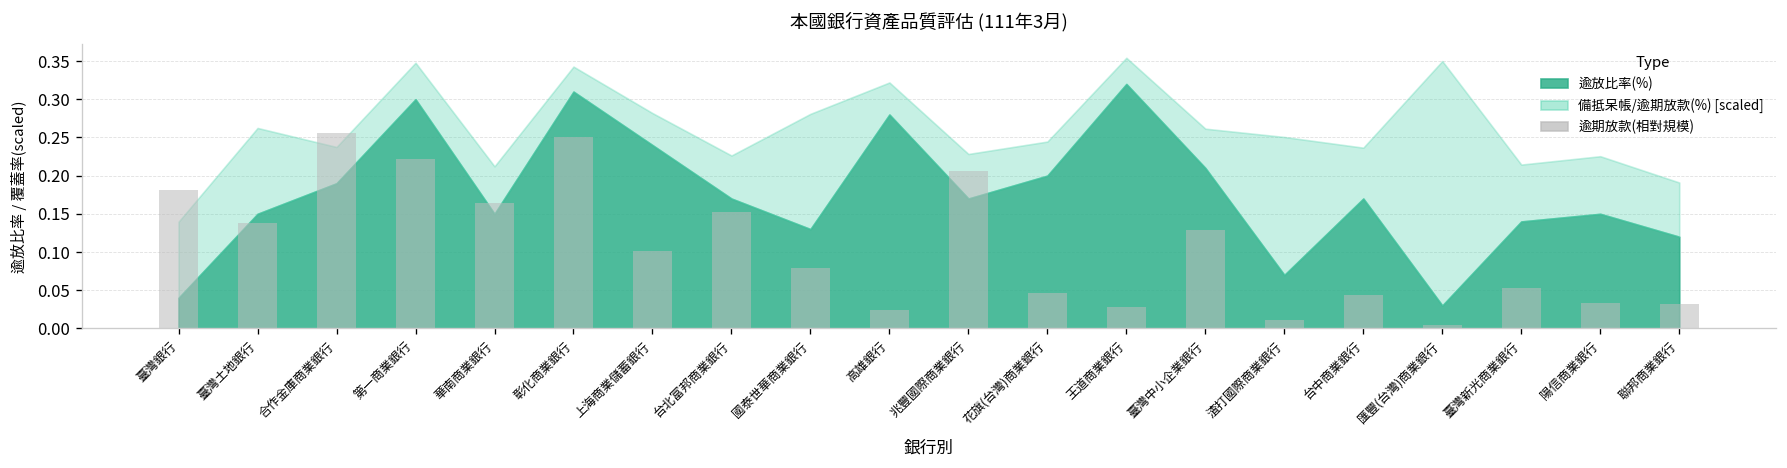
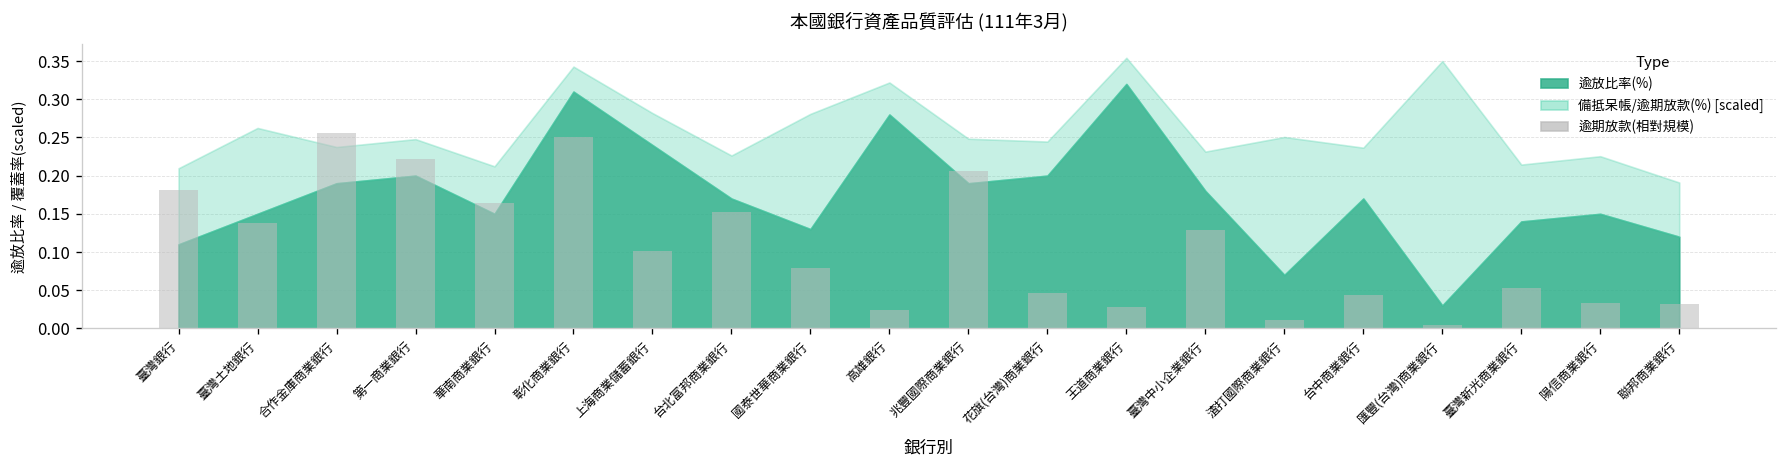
逾放比率(%), 臺灣銀行: 0.04 -> 0.11
逾放比率(%), 第一商業銀行: 0.3 -> 0.2
逾放比率(%), 兆豐國際商業銀行: 0.17 -> 0.19
逾放比率(%), 臺灣中小企業銀行: 0.21 -> 0.18
